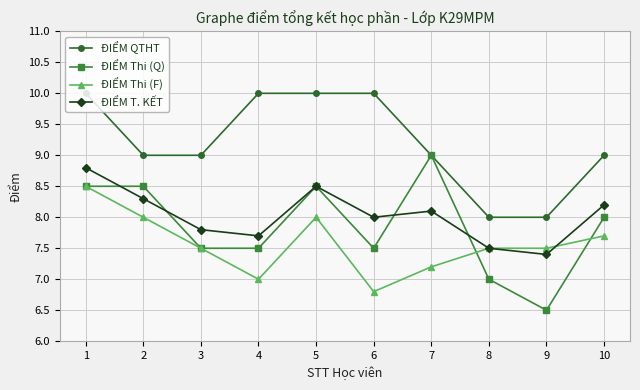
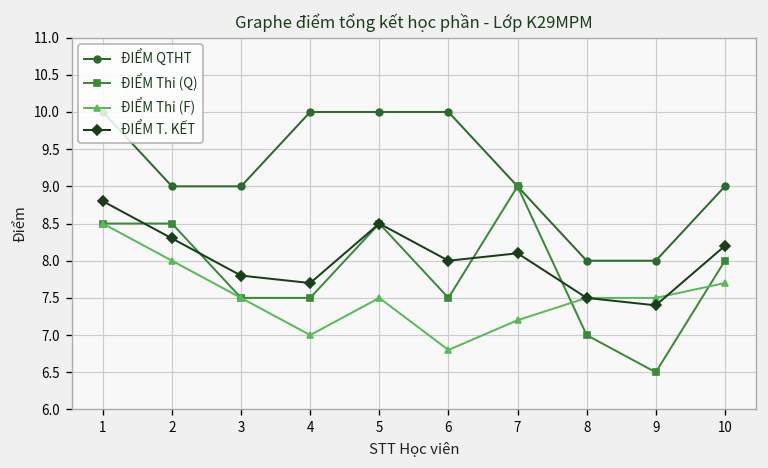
ĐIỂM Thi (F), 5: 8.0 -> 7.5
